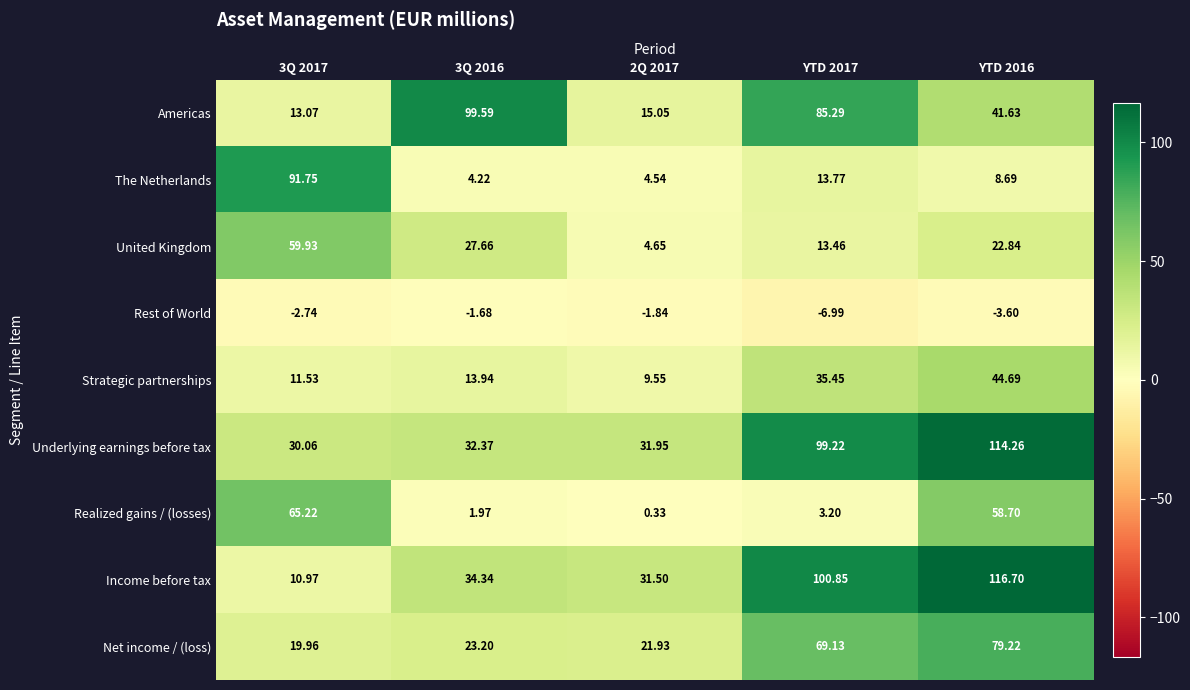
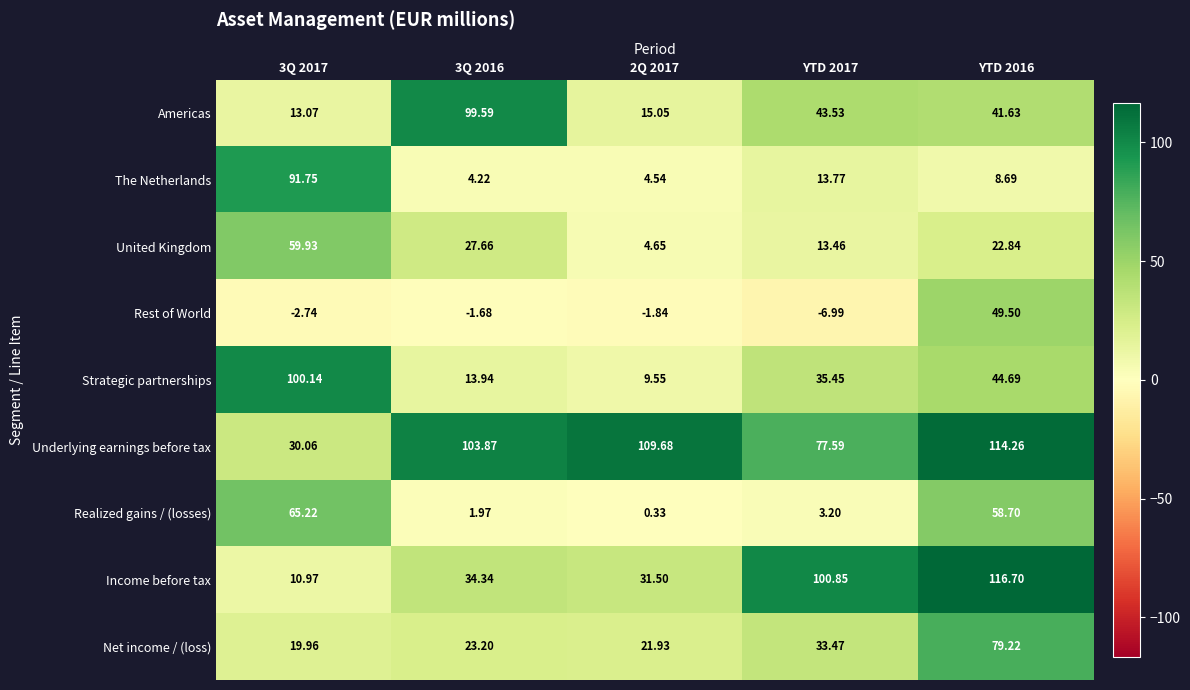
Americas, YTD 2017: 85.29 -> 43.53
Rest of World, YTD 2016: -3.60 -> 49.50
Strategic partnerships, 3Q 2017: 11.53 -> 100.14
Underlying earnings before tax, 3Q 2016: 32.37 -> 103.87
Underlying earnings before tax, 2Q 2017: 31.95 -> 109.68
Underlying earnings before tax, YTD 2017: 99.22 -> 77.59
Net income / (loss), YTD 2017: 69.13 -> 33.47
